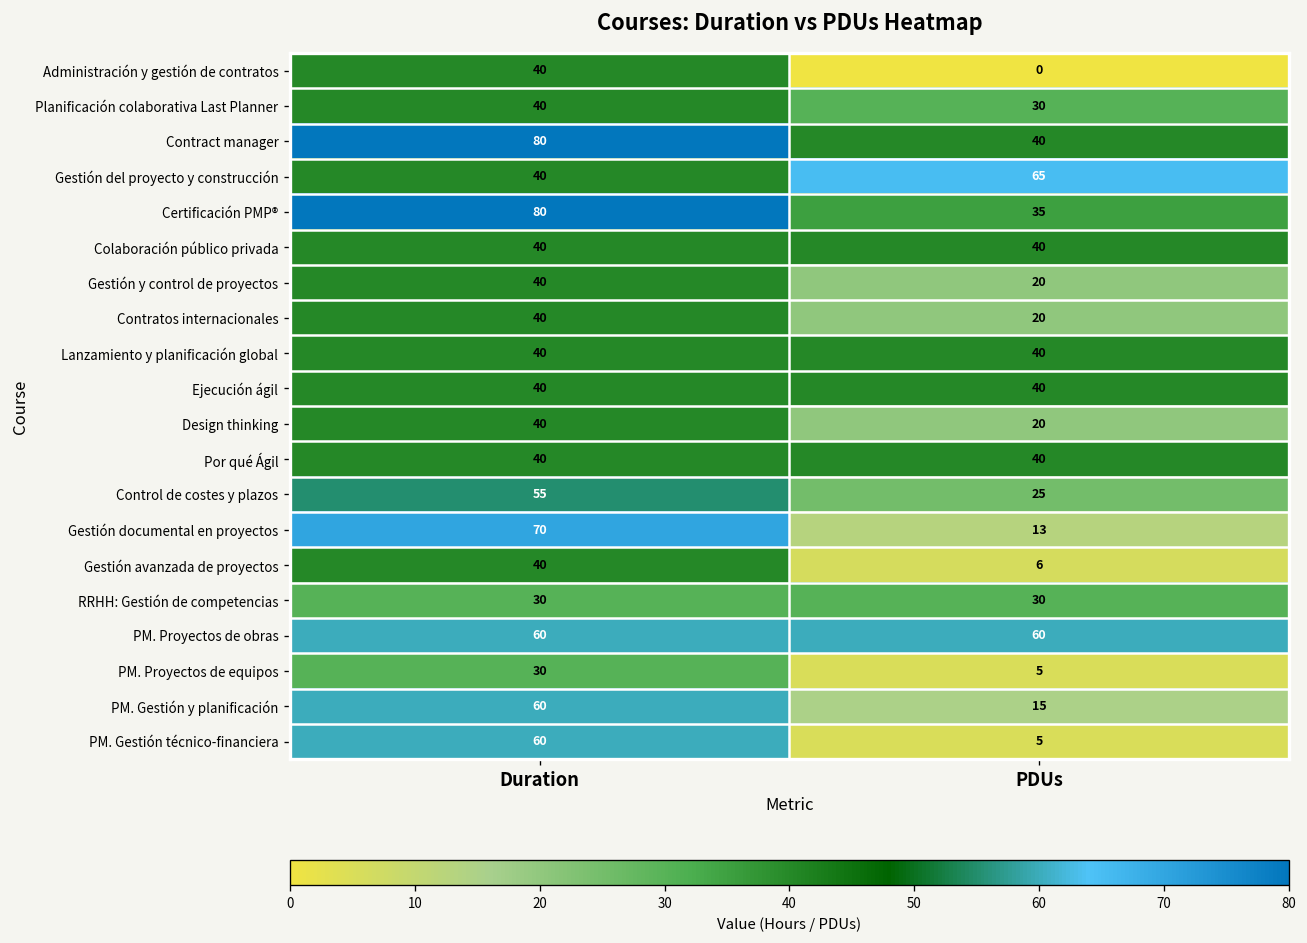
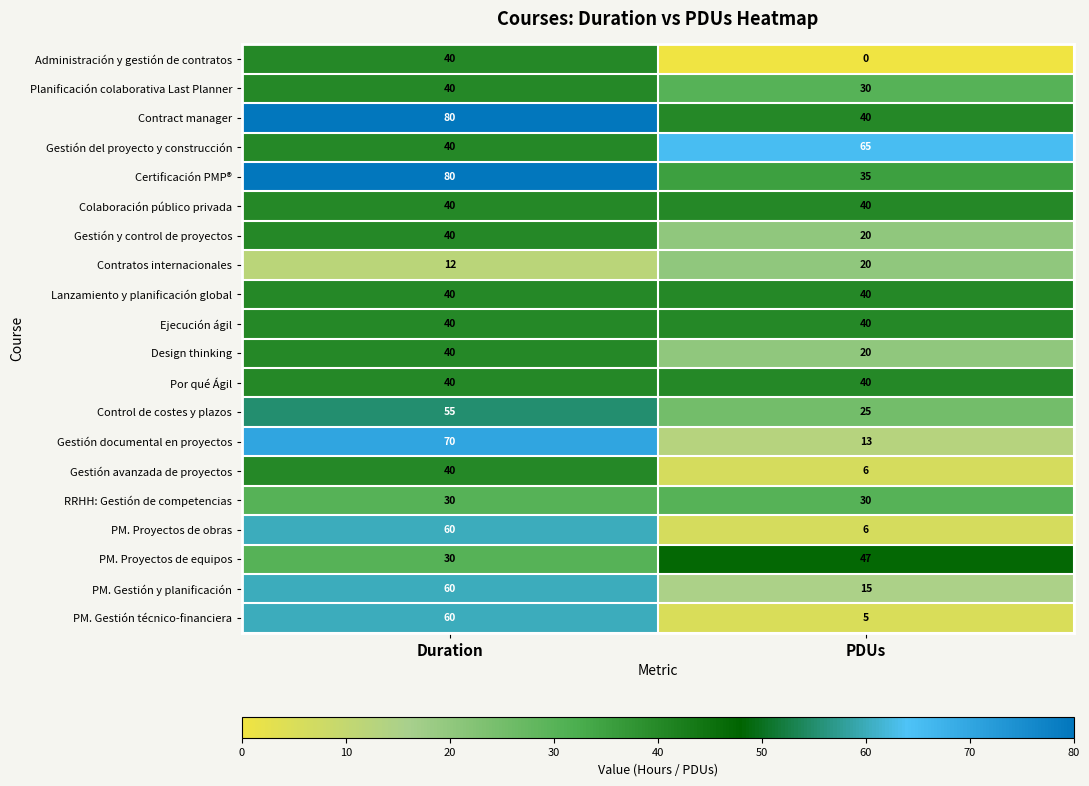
Contratos internacionales, Duration: 40 -> 12
PM. Proyectos de obras, PDUs: 60 -> 6
PM. Proyectos de equipos, PDUs: 5 -> 47
